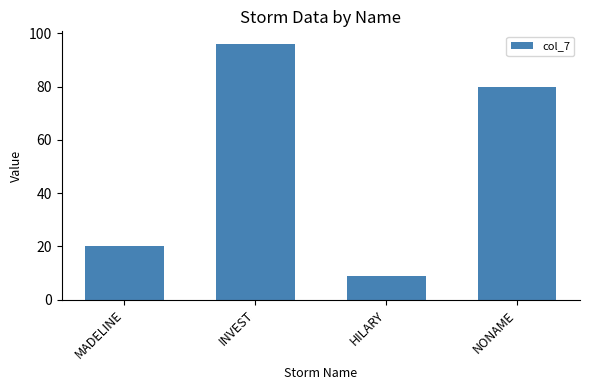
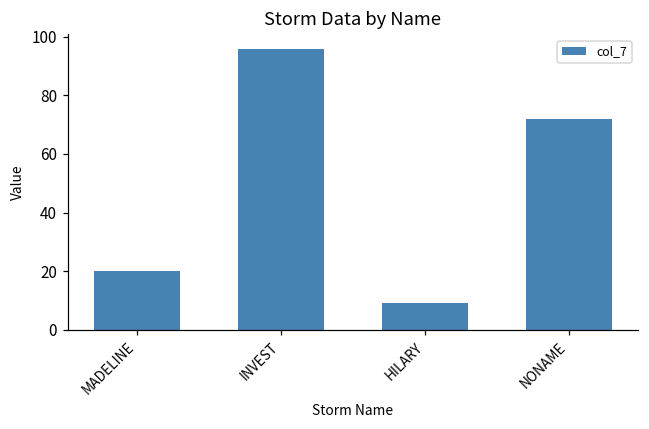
NONAME: 80 -> 72
